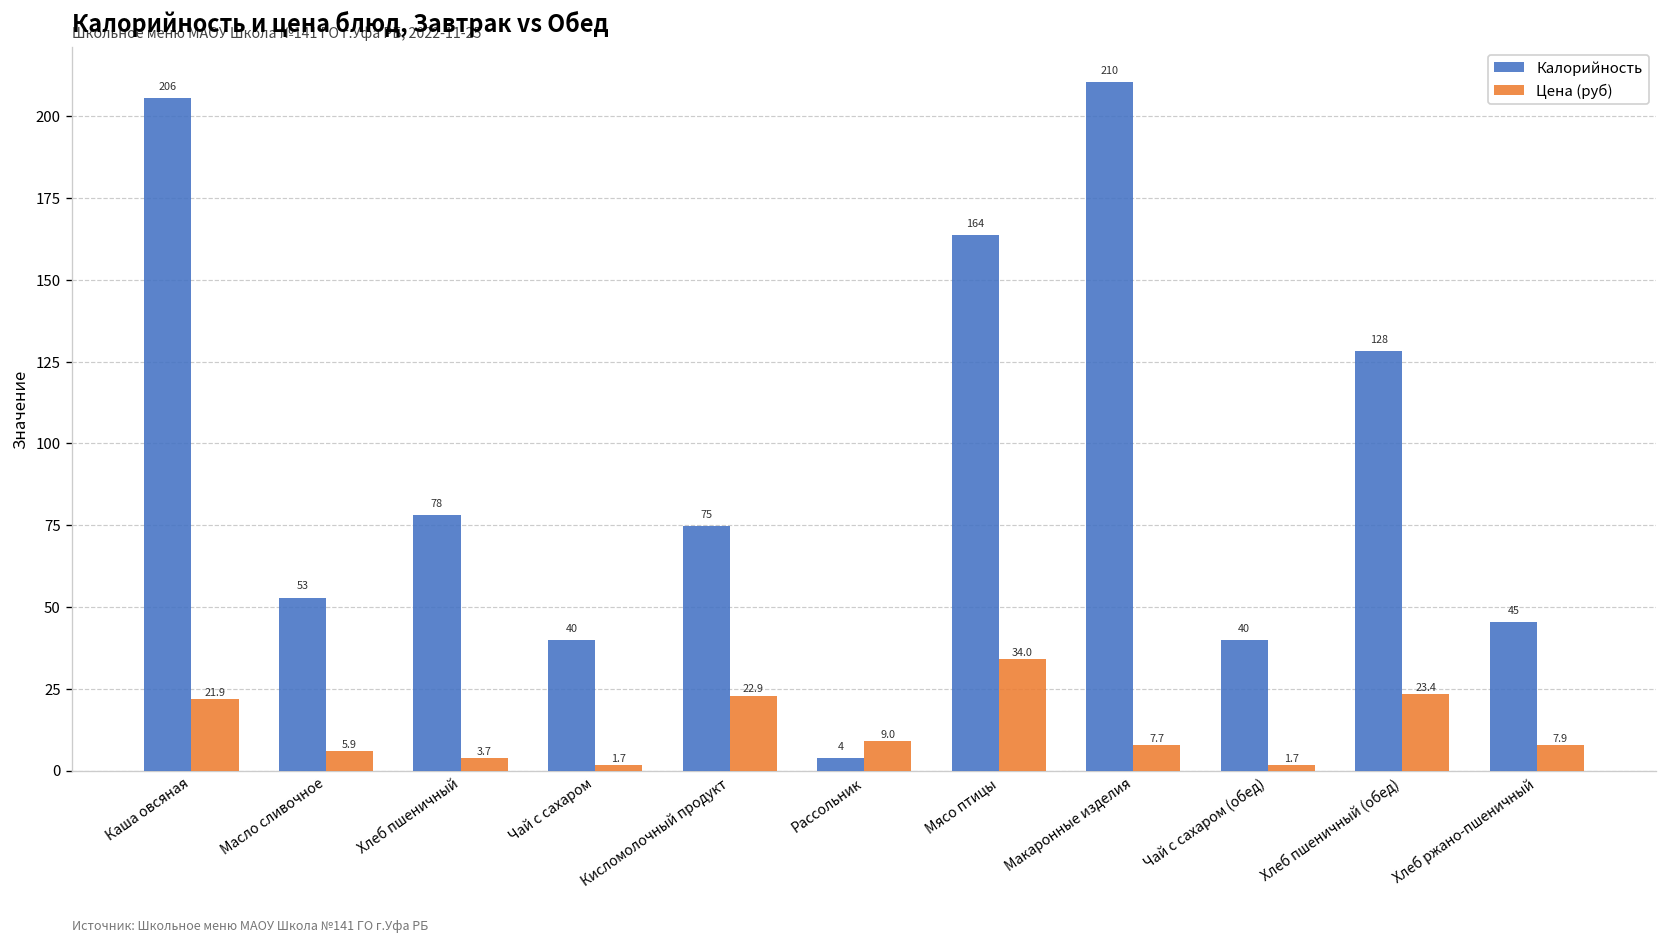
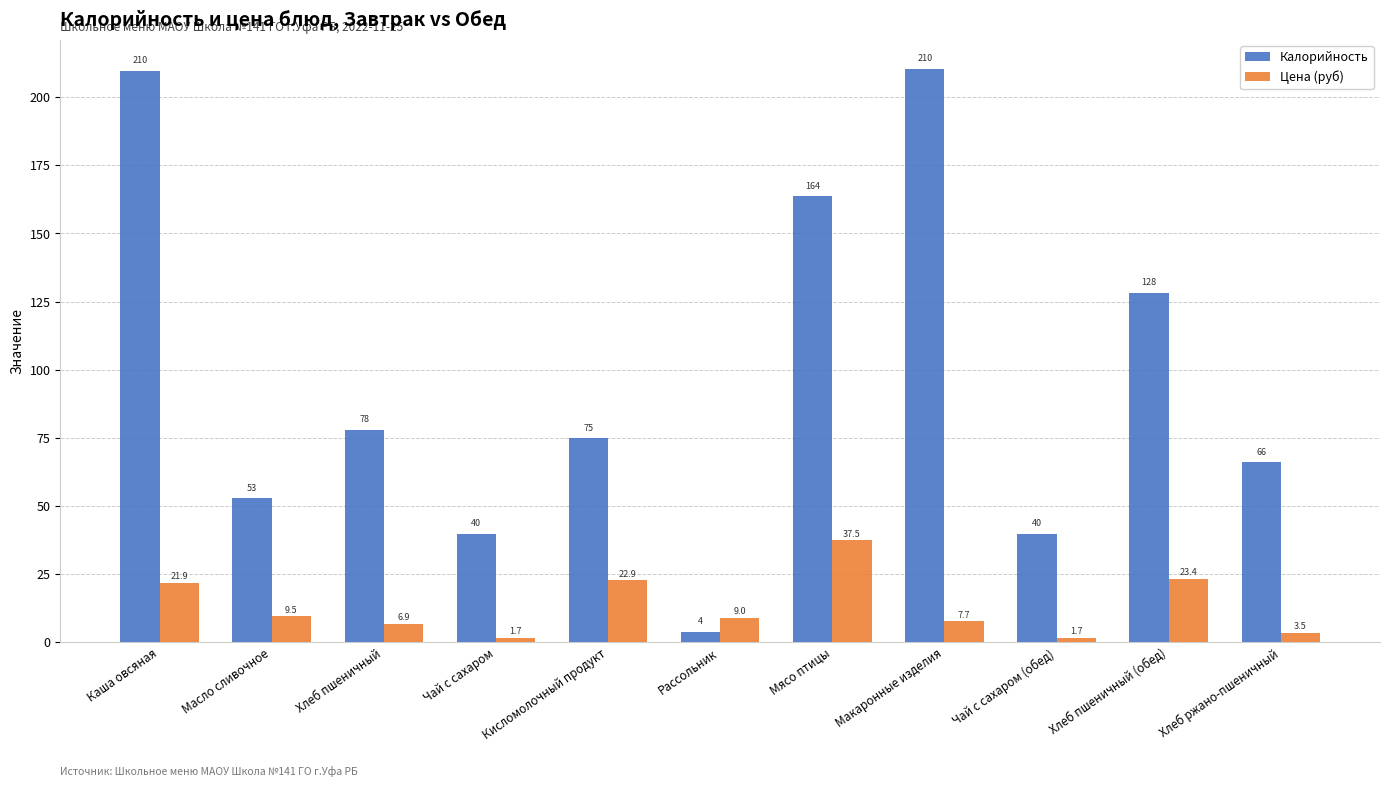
Калорийность, Каша овсяная: 206 -> 210
Цена (руб), Масло сливочное: 5.9 -> 9.5
Цена (руб), Хлеб пшеничный: 3.7 -> 6.9
Цена (руб), Мясо птицы: 34.0 -> 37.5
Калорийность, Хлеб ржано-пшеничный: 45 -> 66
Цена (руб), Хлеб ржано-пшеничный: 7.9 -> 3.5
